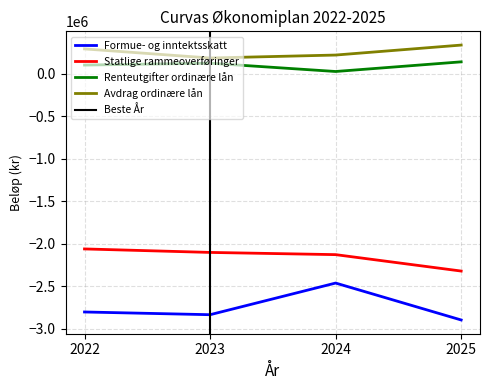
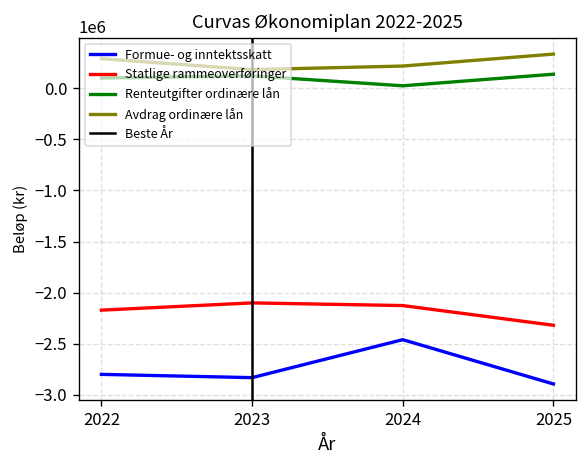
Statlige rammeoverføringer, 2022: -2100000 -> -2200000
